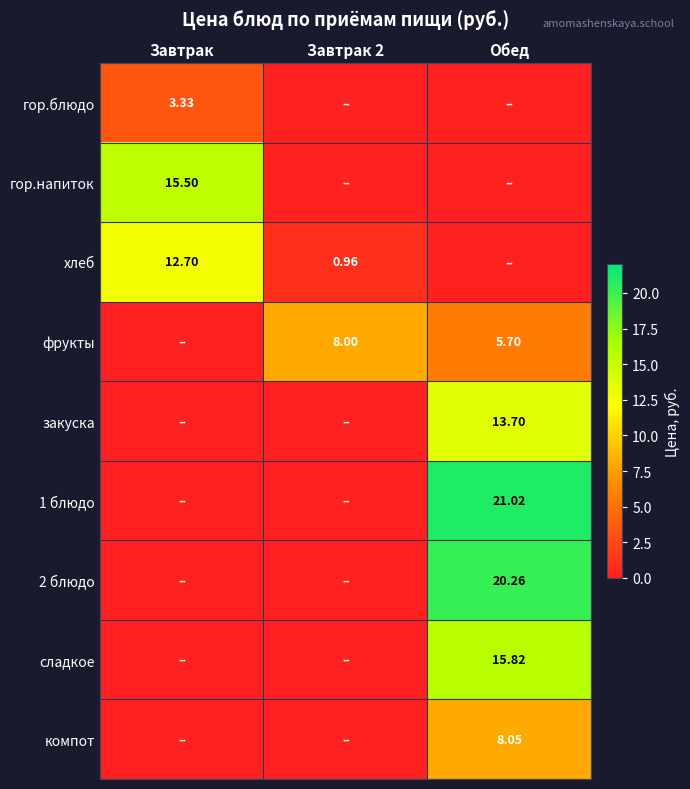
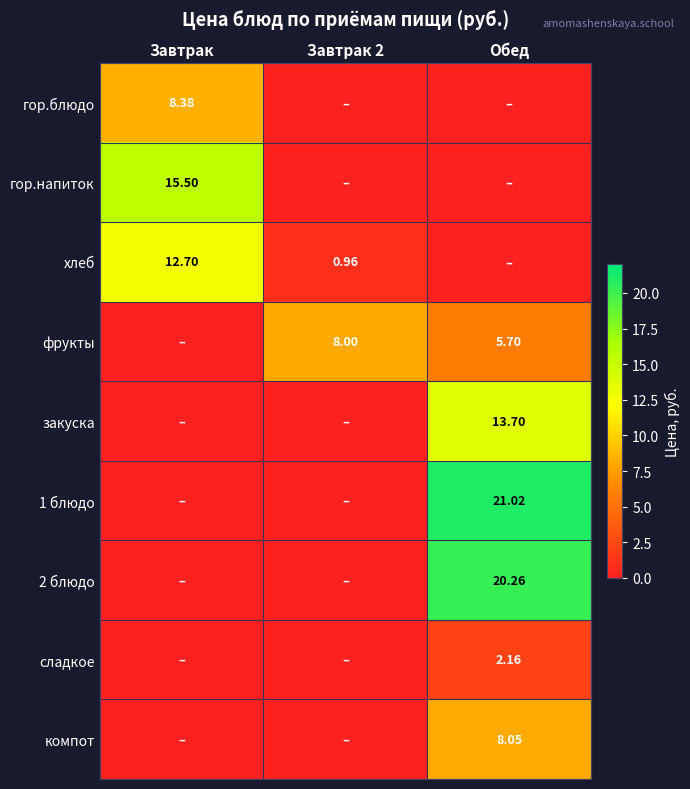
гор.блюдо, Завтрак: 3.33 -> 8.38
сладкое, Обед: 15.82 -> 2.16
